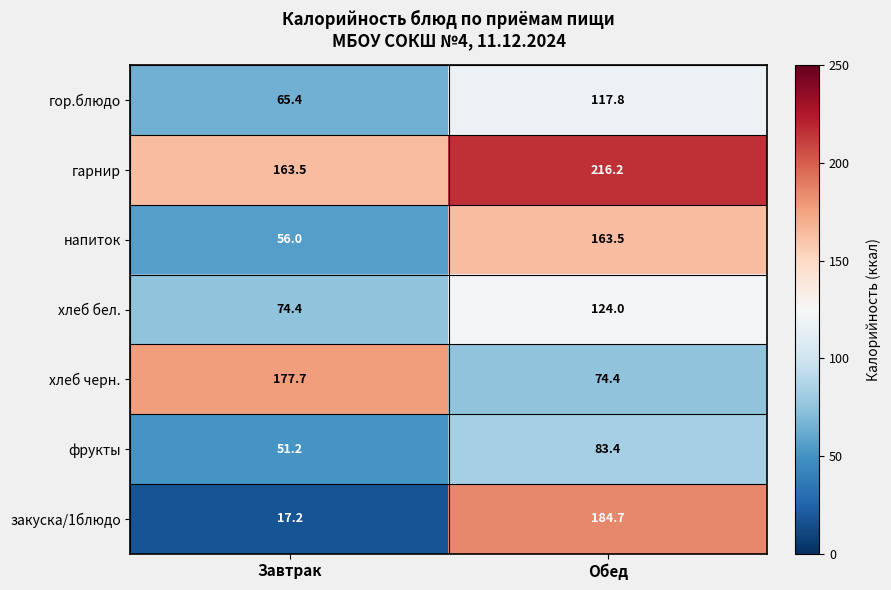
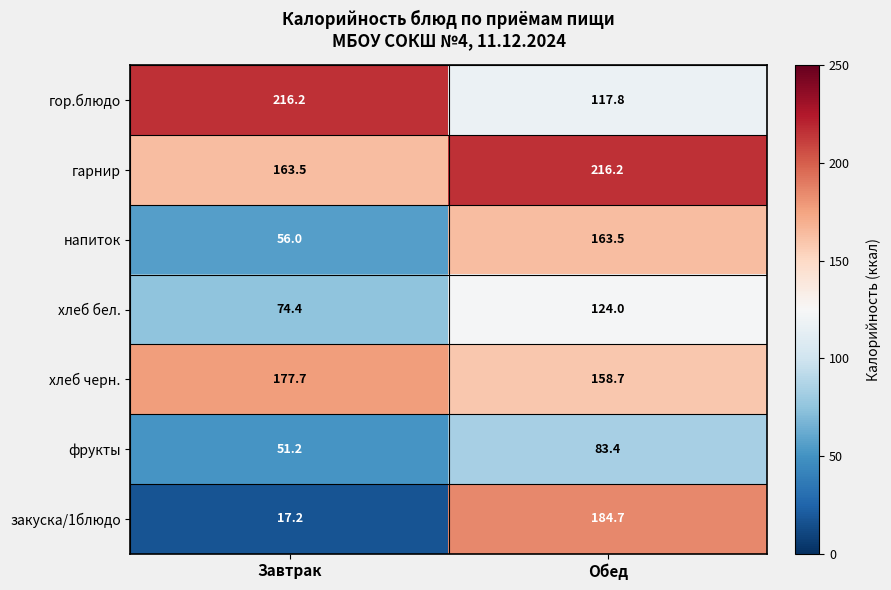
гор.блюдо, Завтрак: 65.4 -> 216.2
хлеб черн., Обед: 74.4 -> 158.7
